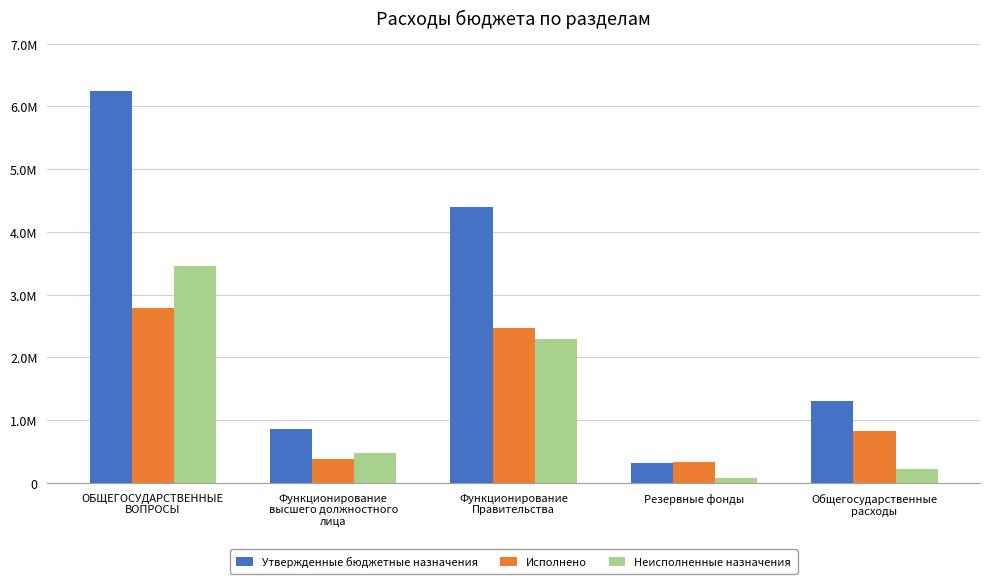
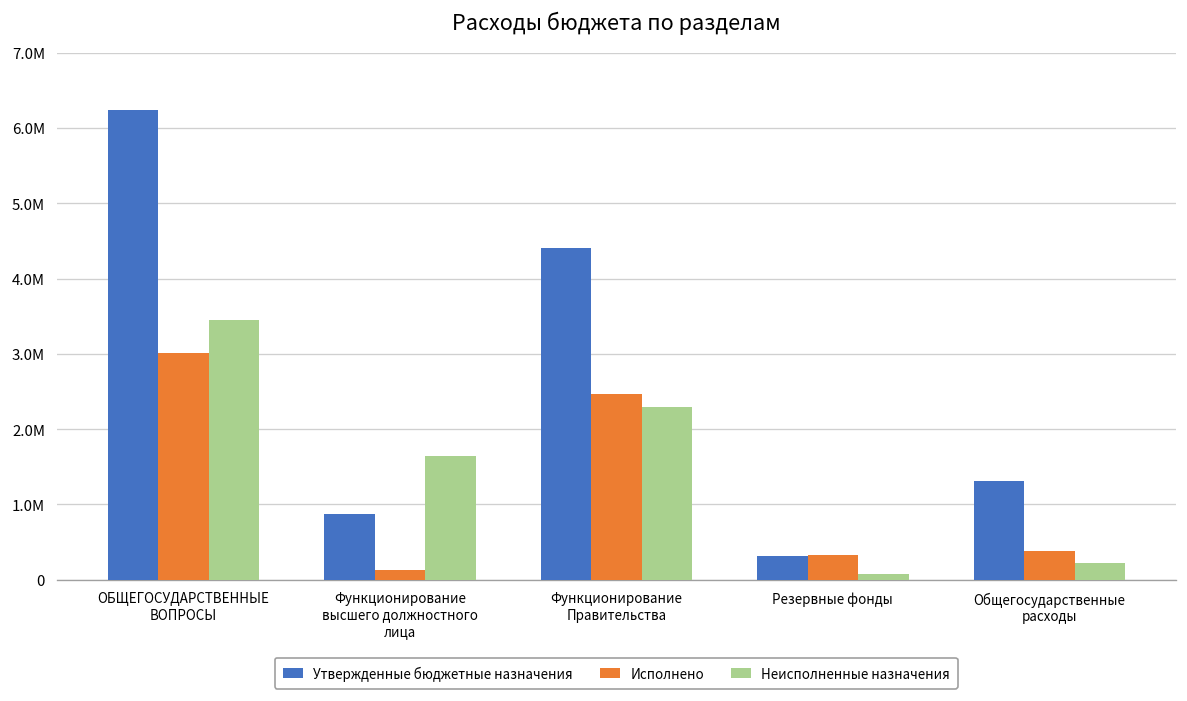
Исполнено, ОБЩЕГОСУДАРСТВЕННЫЕ ВОПРОСЫ: 2800000 -> 3000000
Исполнено, Функционирование высшего должностного лица: 400000 -> 100000
Неисполненные назначения, Функционирование высшего должностного лица: 500000 -> 1600000
Исполнено, Общегосударственные расходы: 800000 -> 400000
